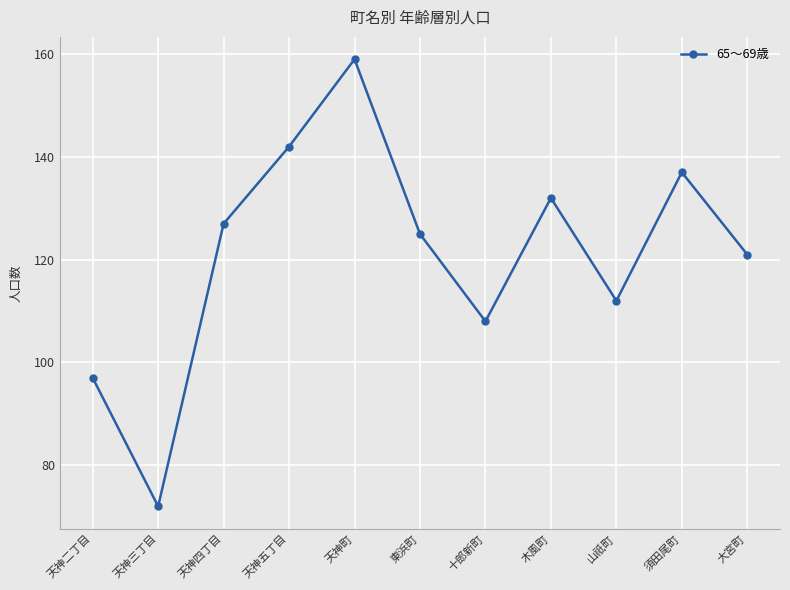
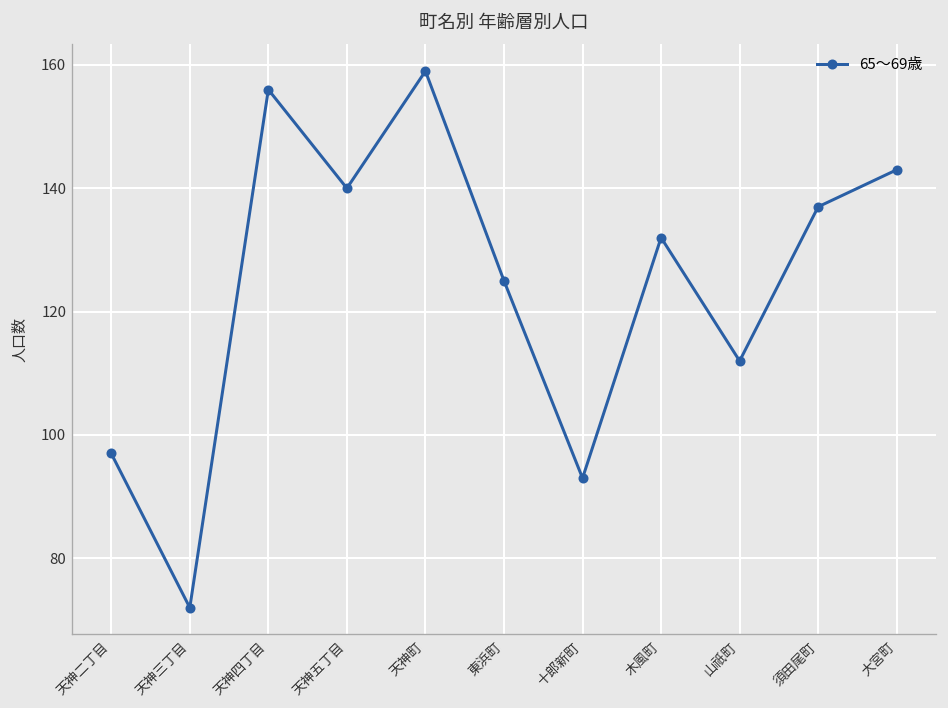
天神四丁目: 127 -> 156
天神五丁目: 142 -> 140
十郎新町: 108 -> 93
大宮町: 121 -> 143
